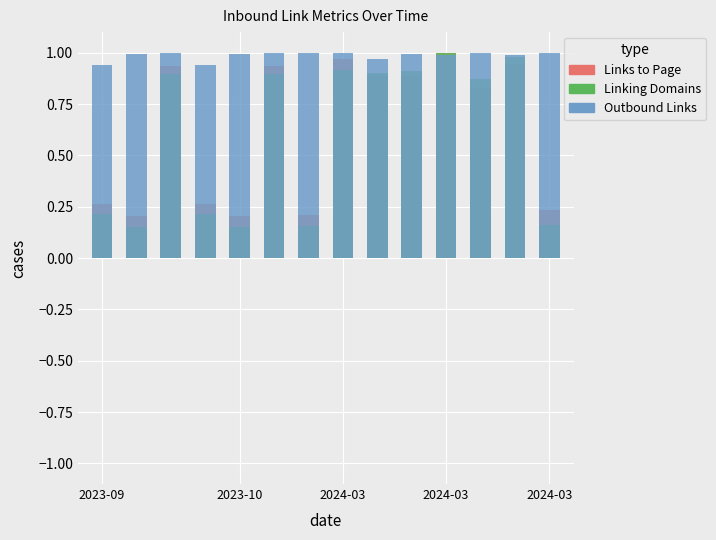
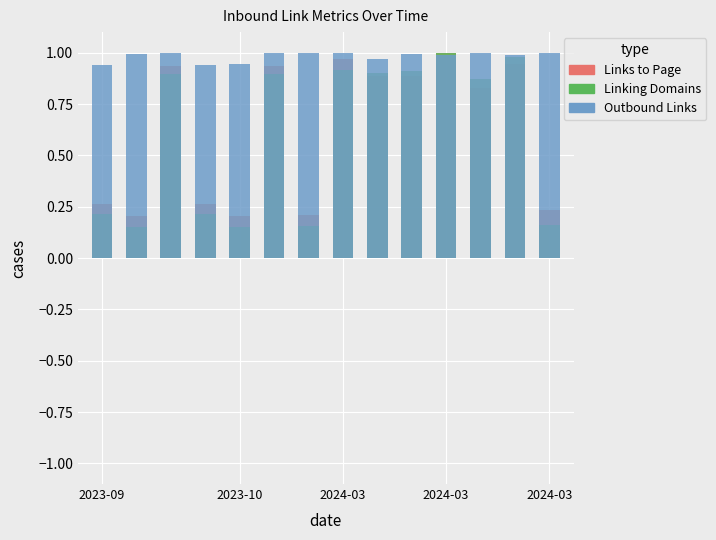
Outbound Links, 2023-10: 0.99 -> 0.95
